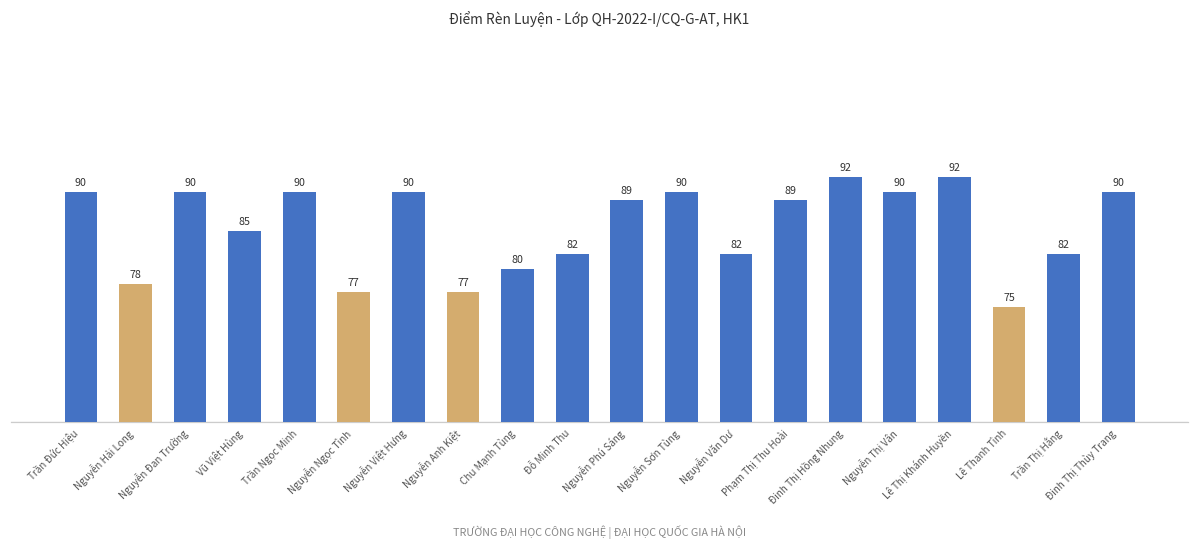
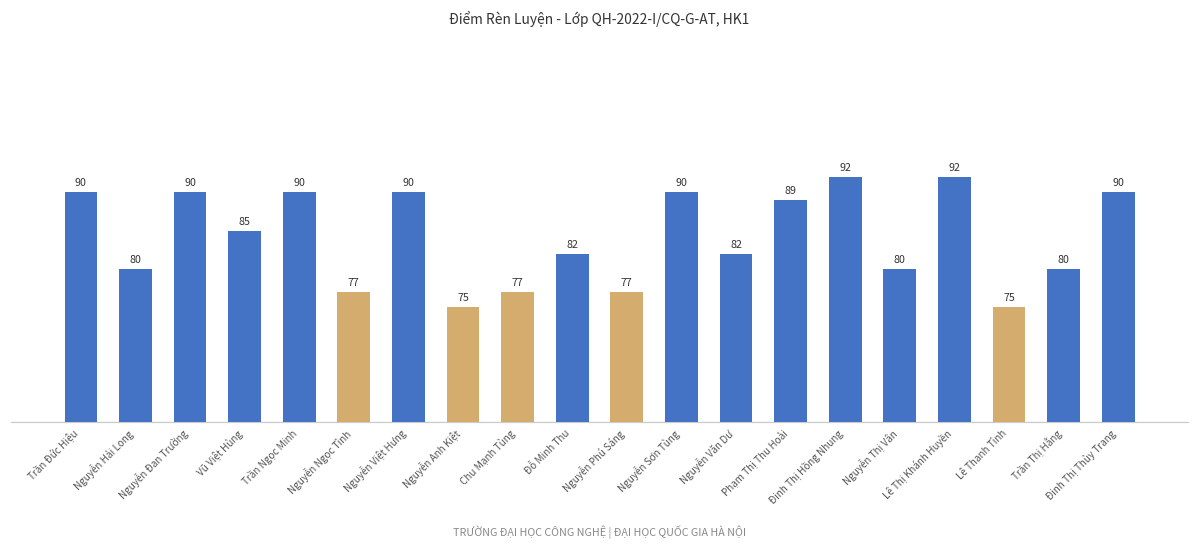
Nguyễn Hải Long: 78 -> 80
Nguyễn Anh Kiệt: 77 -> 75
Chu Mạnh Tùng: 80 -> 77
Nguyễn Phú Sáng: 89 -> 77
Nguyễn Thị Vân: 90 -> 80
Trần Thị Hằng: 82 -> 80
